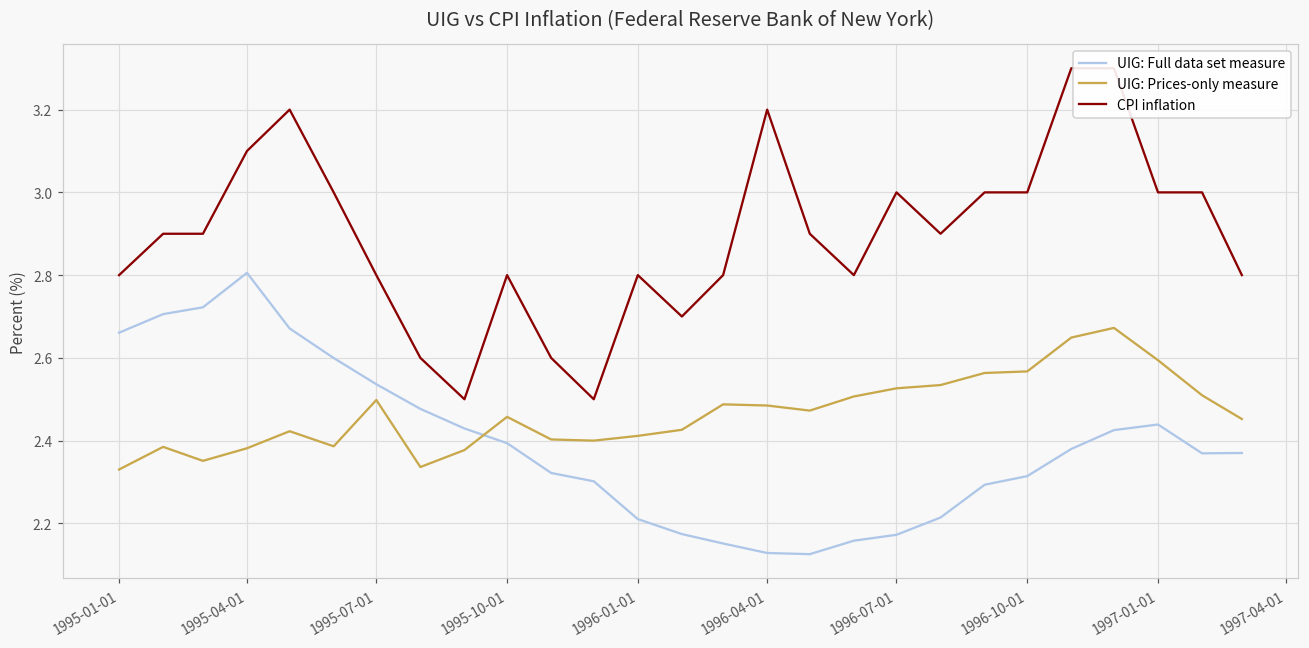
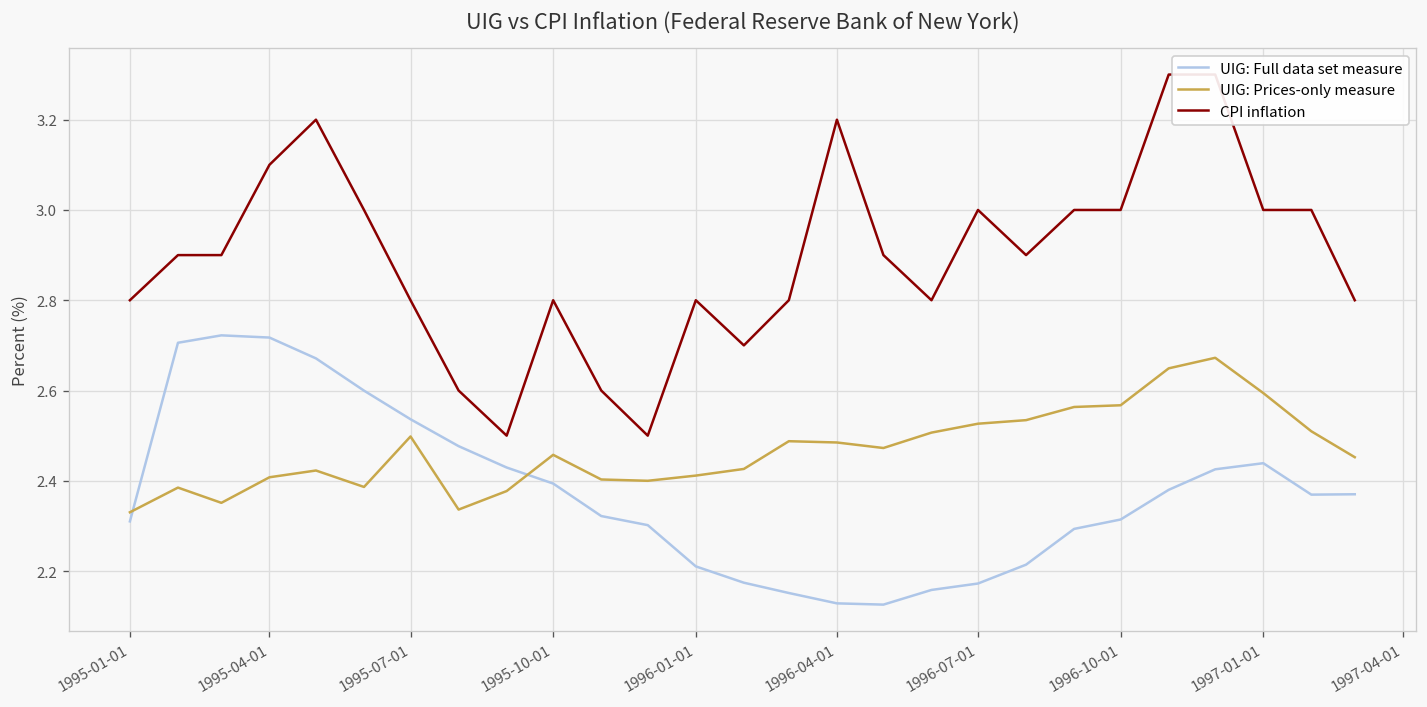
UIG: Full data set measure, 1995-01-01: 2.66 -> 2.31
UIG: Full data set measure, 1995-04-01: 2.81 -> 2.72
UIG: Prices-only measure, 1995-04-01: 2.38 -> 2.41
